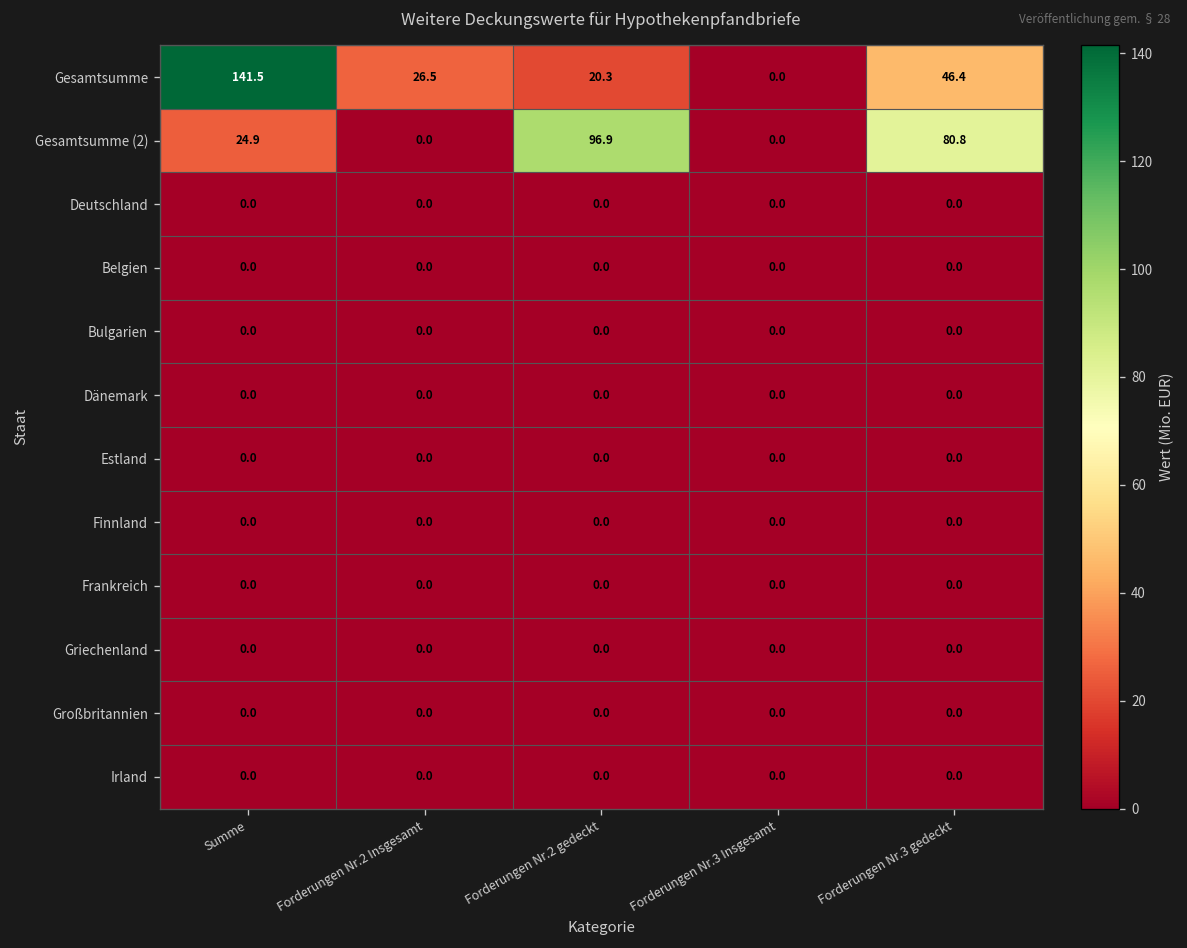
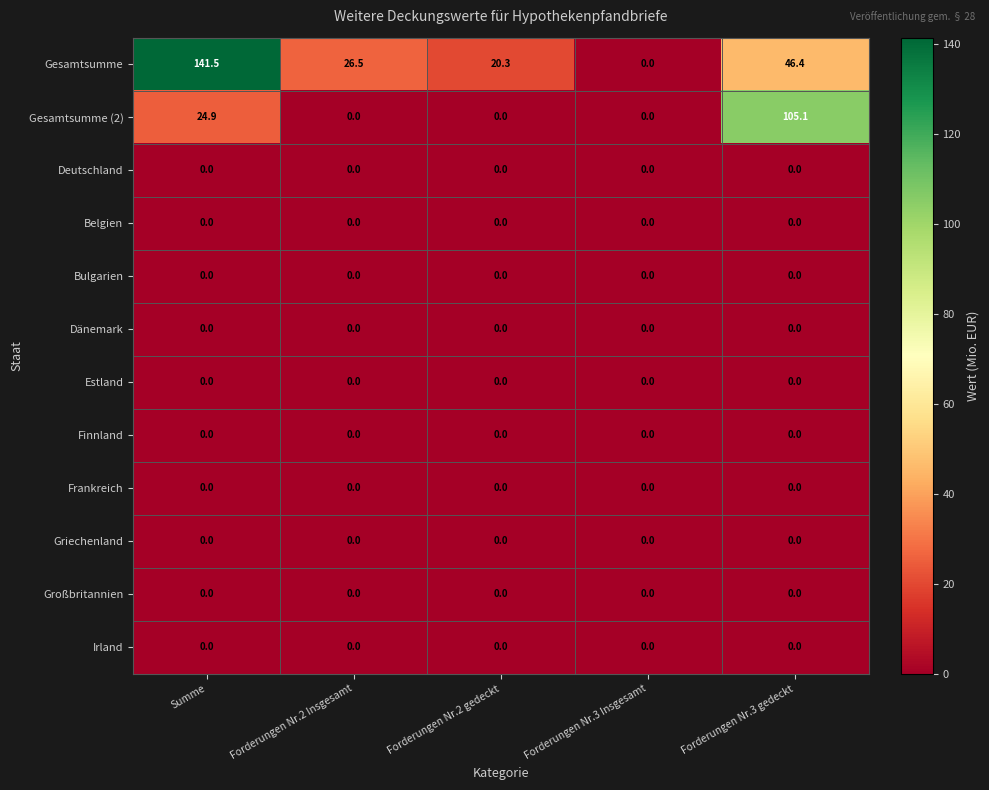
Gesamtsumme (2), Forderungen Nr.2 gedeckt: 96.9 -> 0.0
Gesamtsumme (2), Forderungen Nr.3 gedeckt: 80.8 -> 105.1
